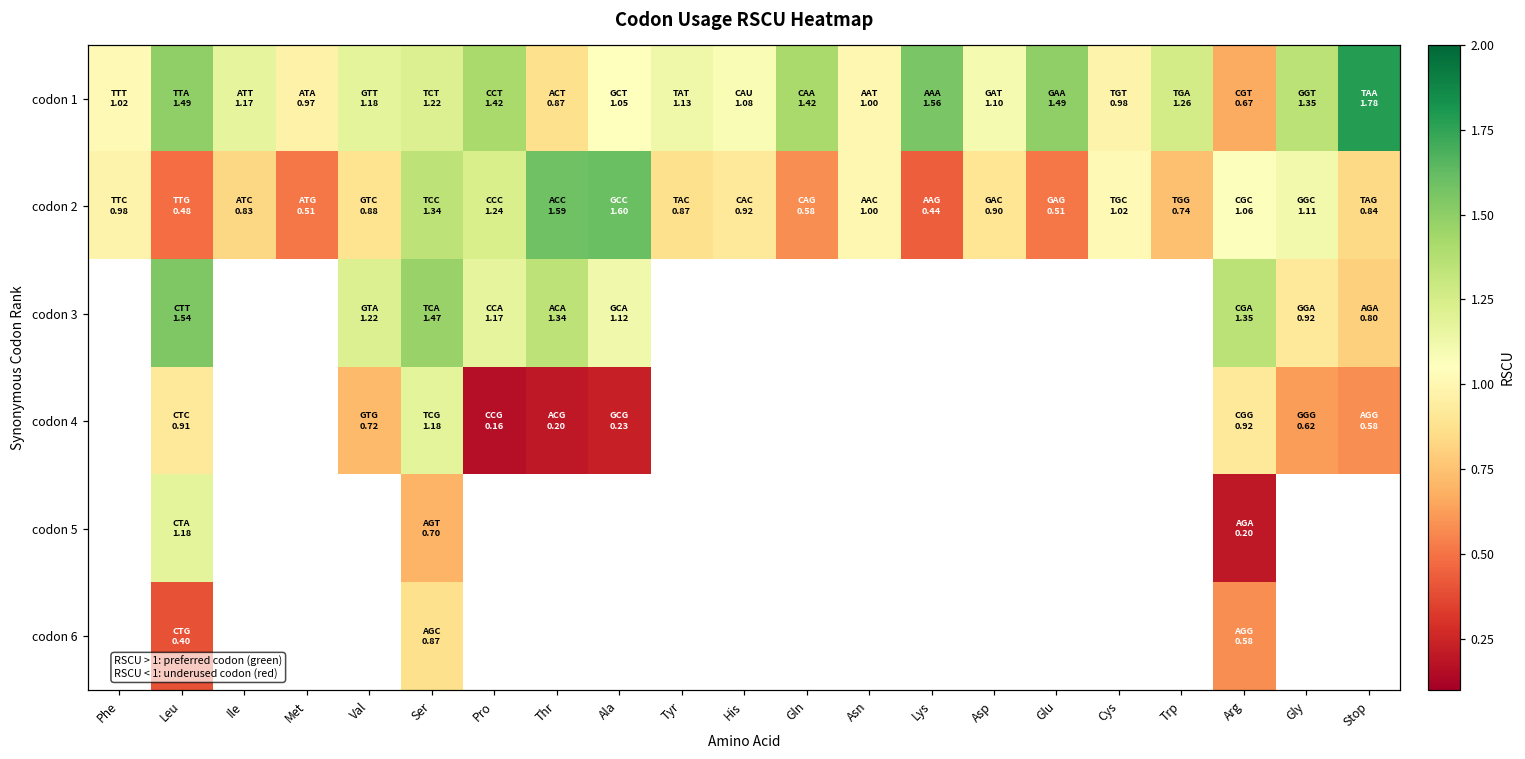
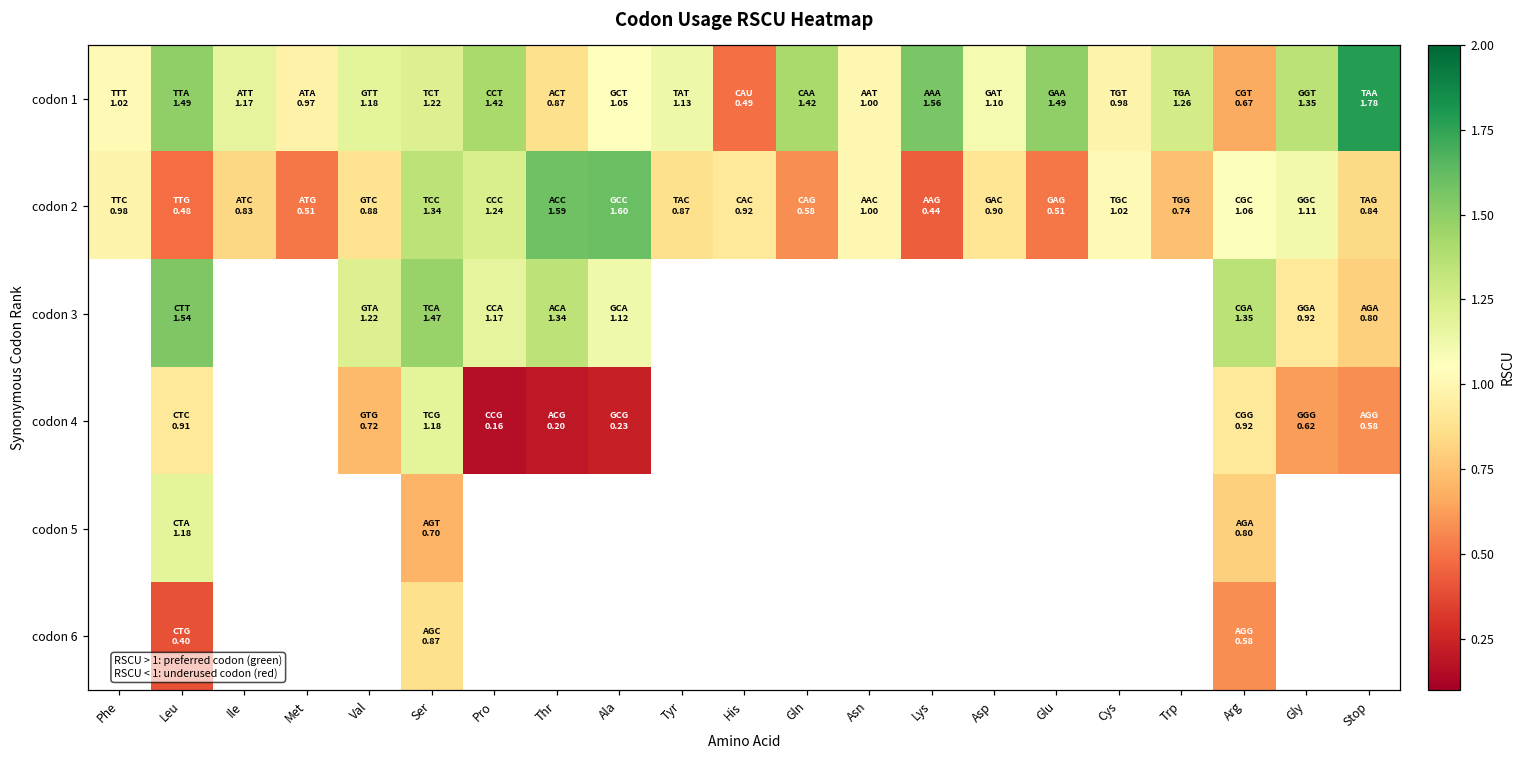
codon 1, His: 1.08 -> 0.49
codon 5, Arg: 0.20 -> 0.80
